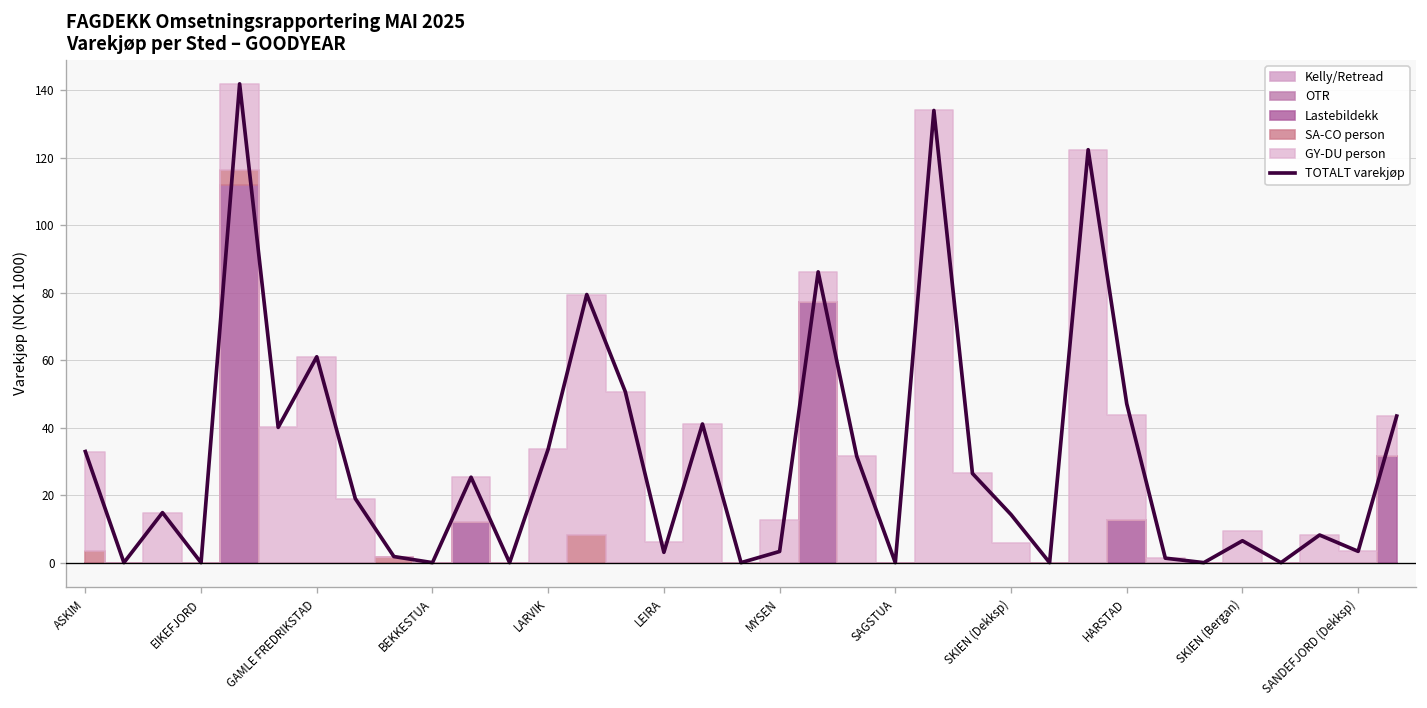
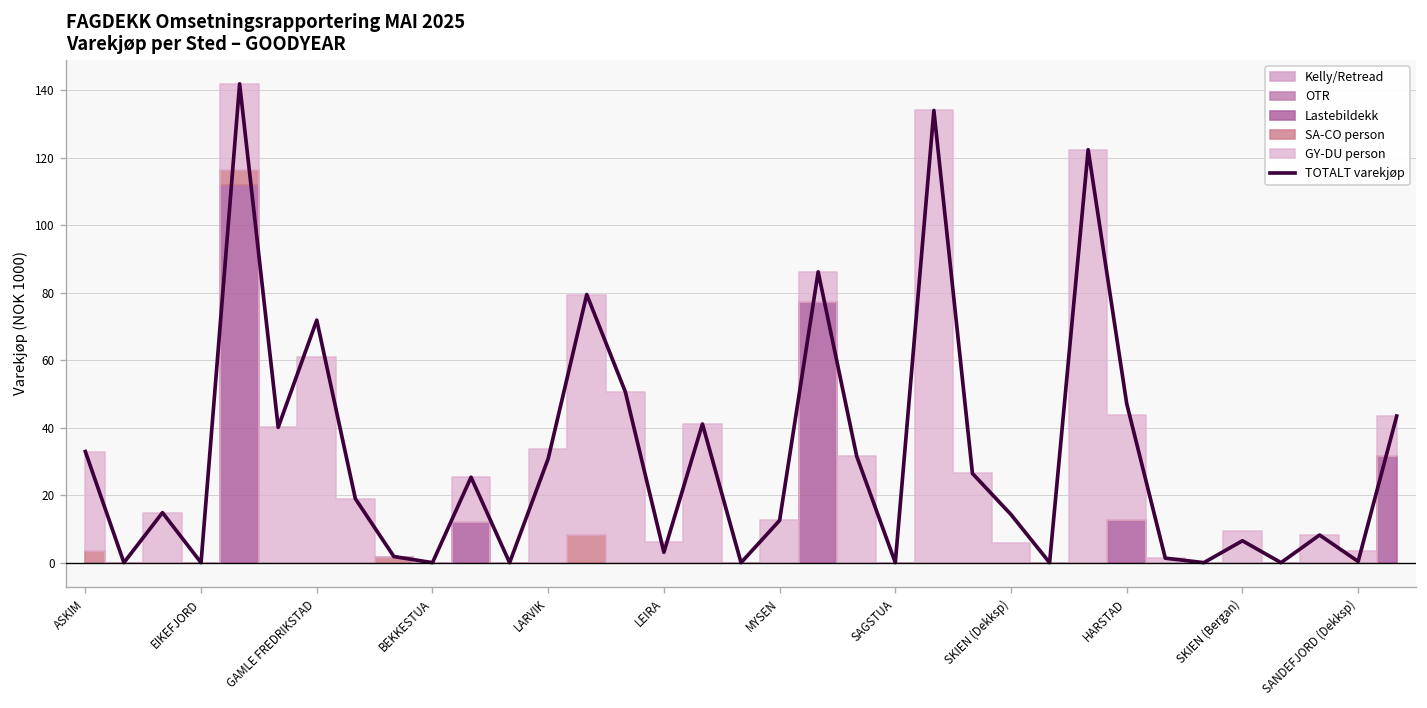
TOTALT varekjøp, GAMLE FREDRIKSTAD: 61 -> 72
TOTALT varekjøp, LARVIK: 34 -> 31
TOTALT varekjøp, MYSEN: 3 -> 13
TOTALT varekjøp, SANDEFJORD (Dekksp): 3 -> 0
